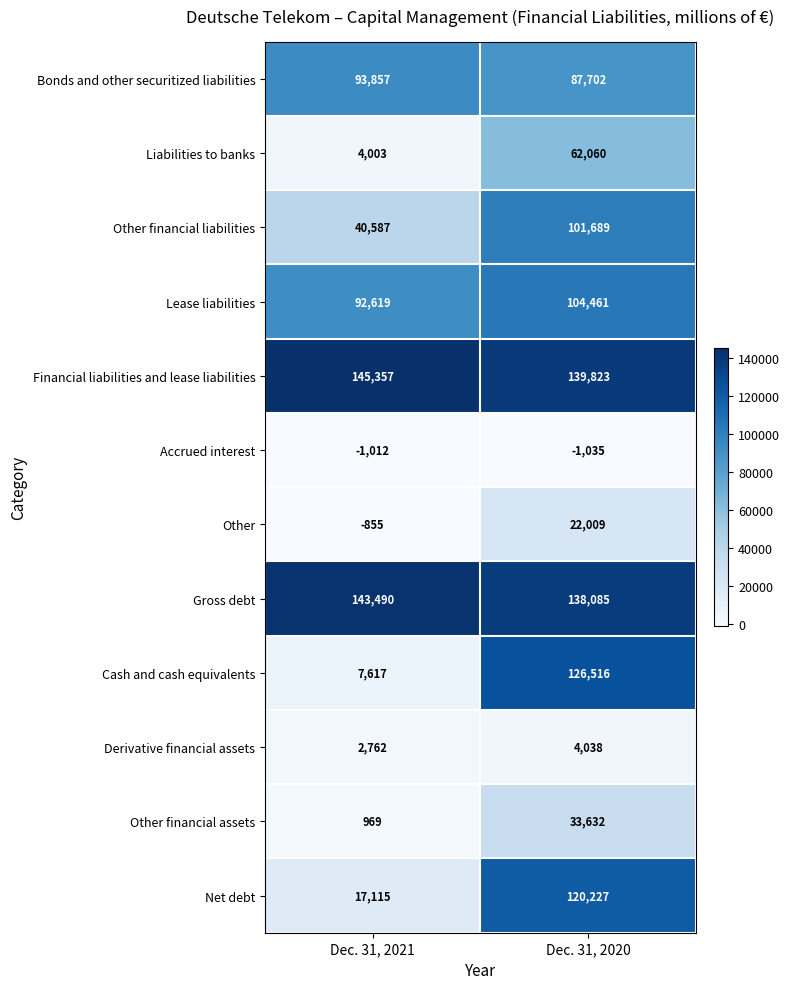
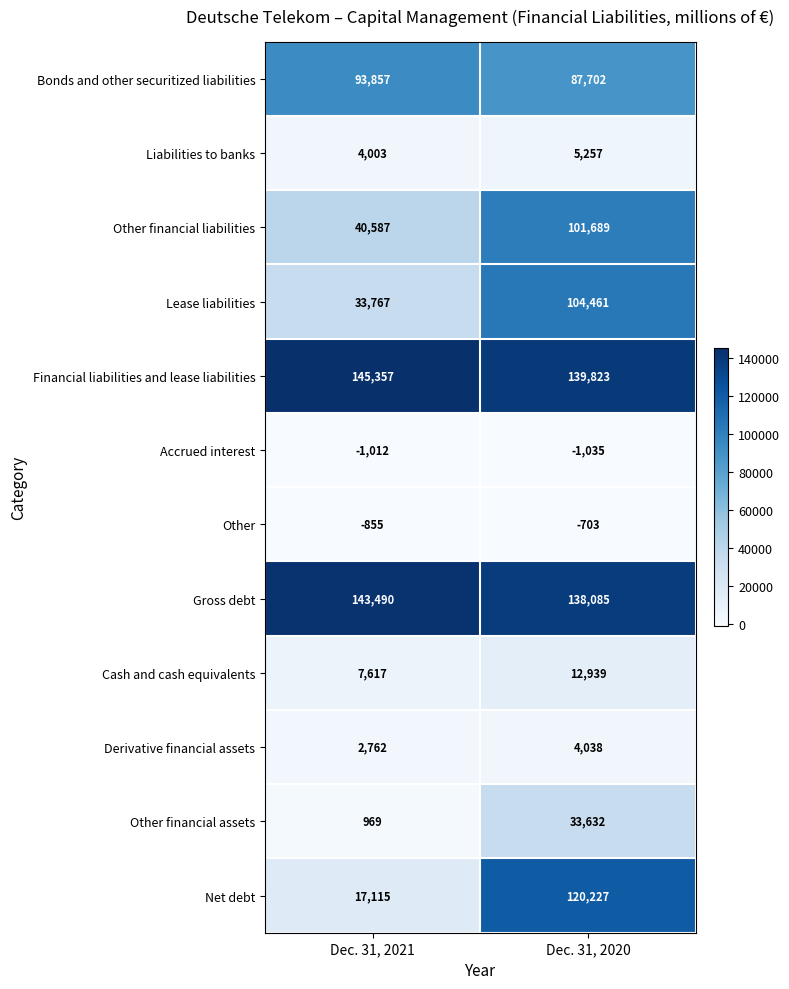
Liabilities to banks, Dec. 31, 2020: 62,060 -> 5,257
Lease liabilities, Dec. 31, 2021: 92,619 -> 33,767
Other, Dec. 31, 2020: 22,009 -> -703
Cash and cash equivalents, Dec. 31, 2020: 126,516 -> 12,939
